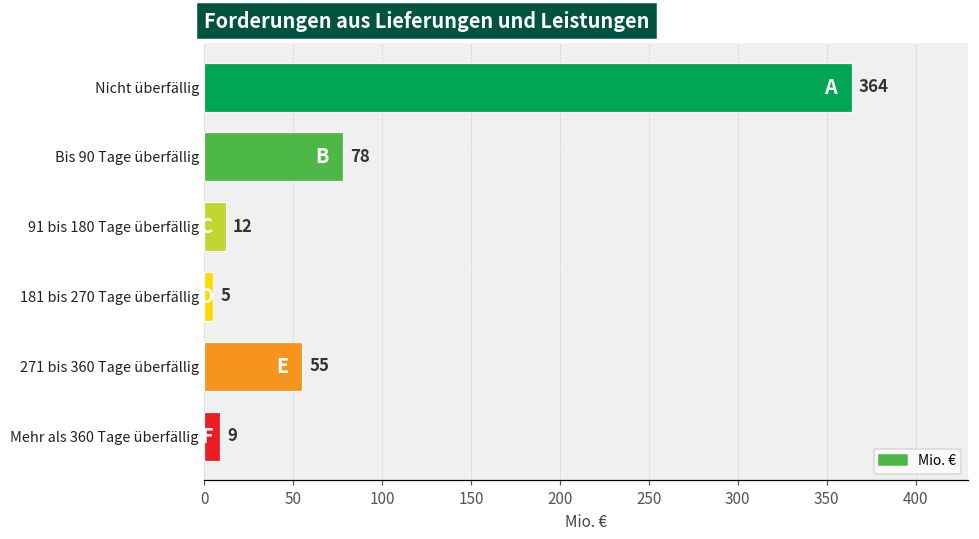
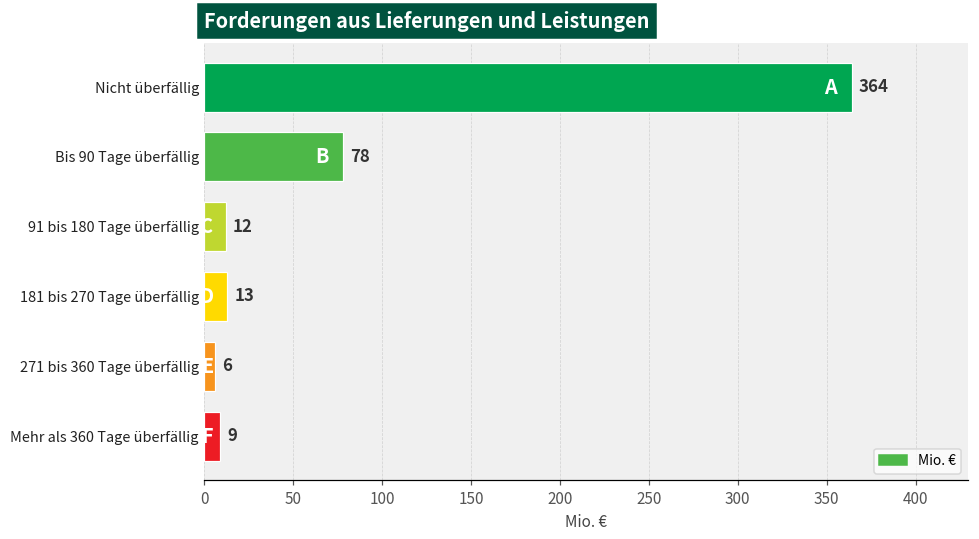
181 bis 270 Tage überfällig: 5 -> 13
271 bis 360 Tage überfällig: 55 -> 6
